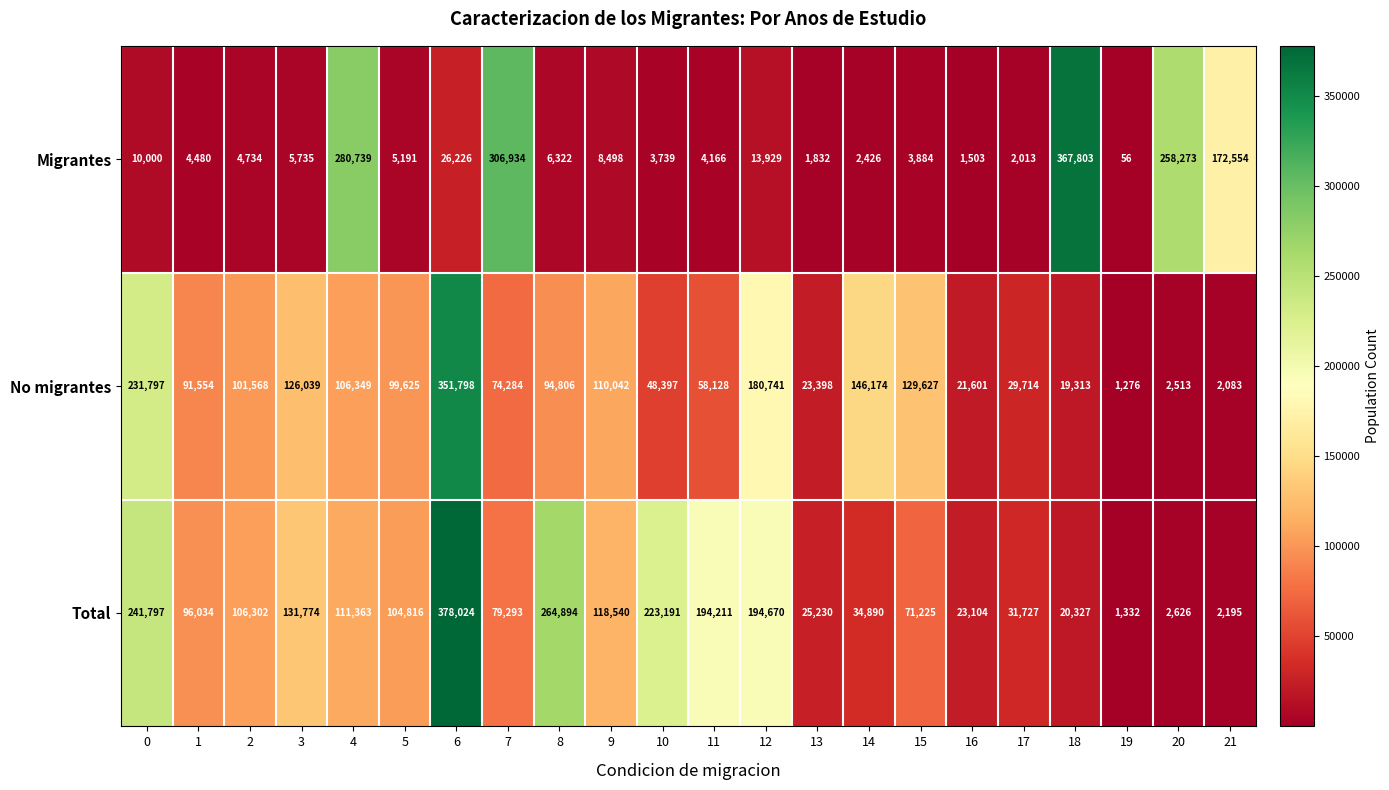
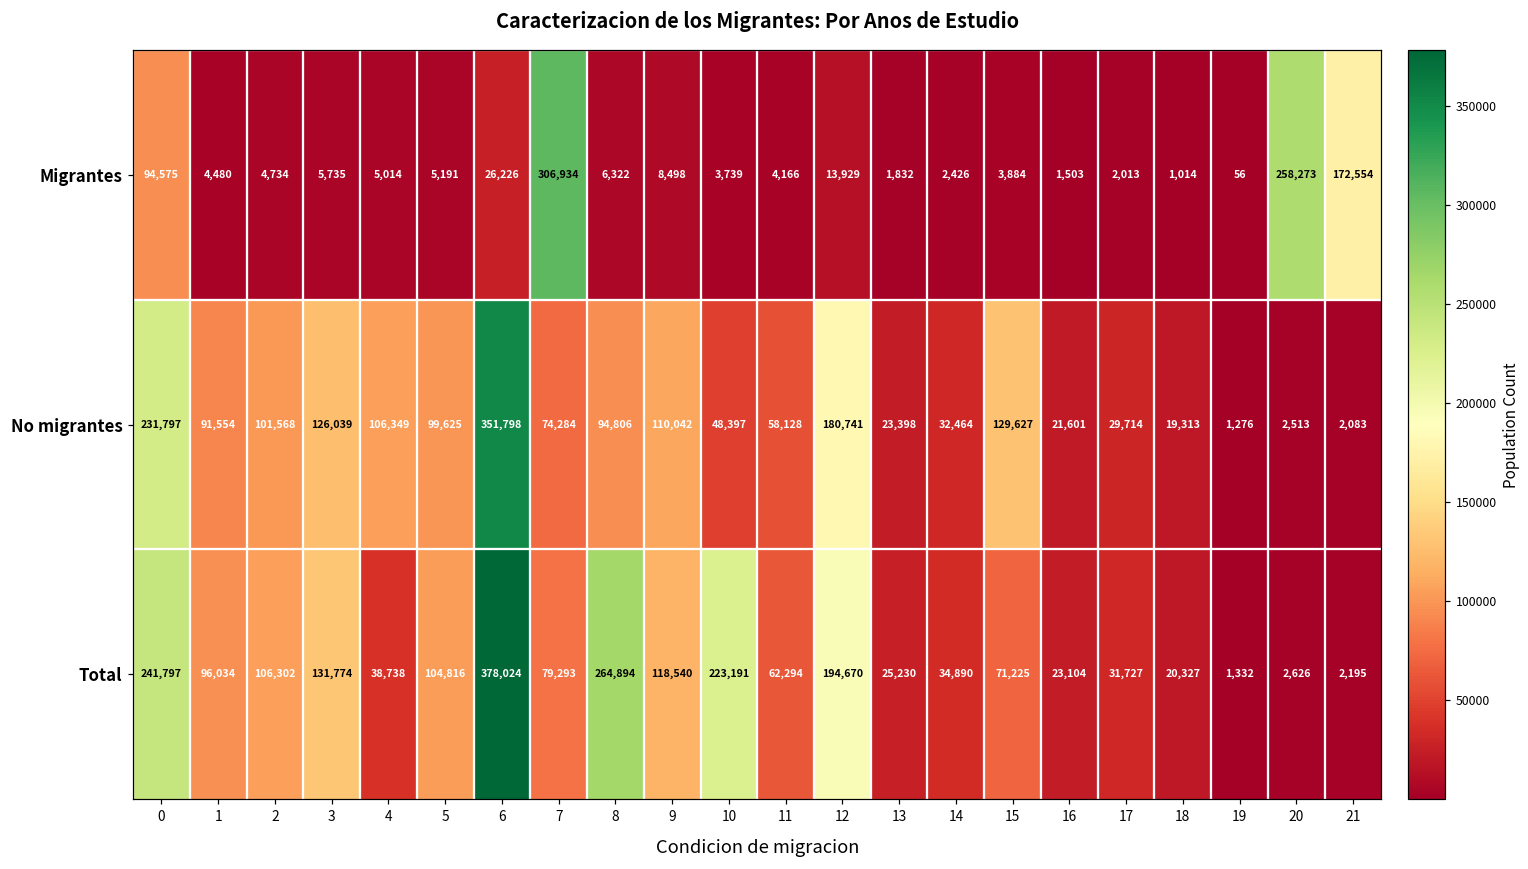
Migrantes, 0: 10,000 -> 94,575
Migrantes, 4: 280,739 -> 5,014
Migrantes, 18: 367,803 -> 1,014
No migrantes, 14: 146,174 -> 32,464
Total, 4: 111,363 -> 38,738
Total, 11: 194,211 -> 62,294
